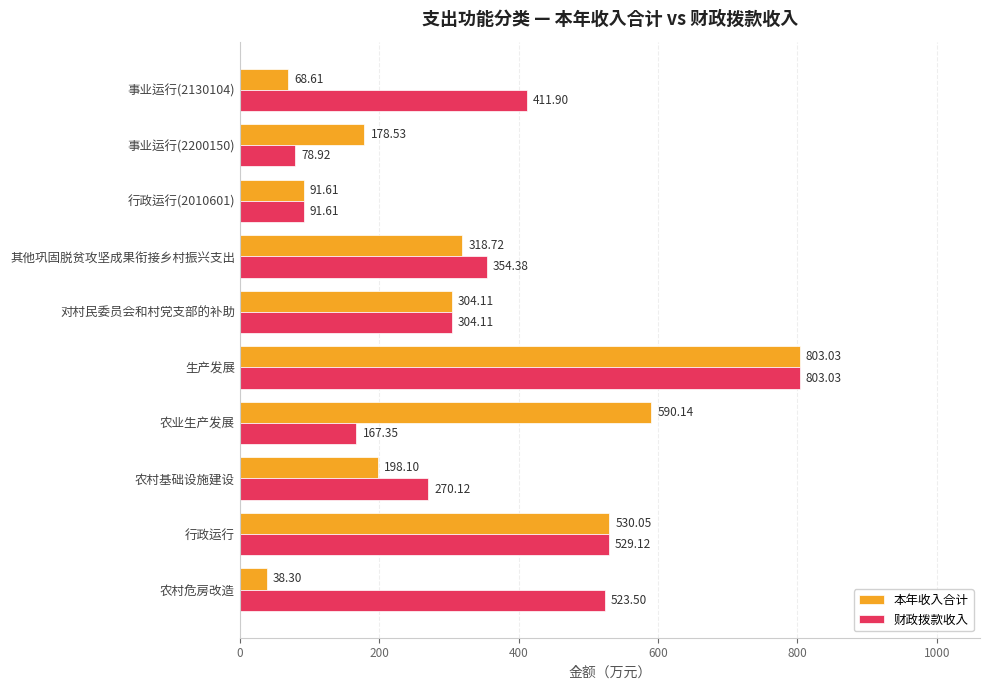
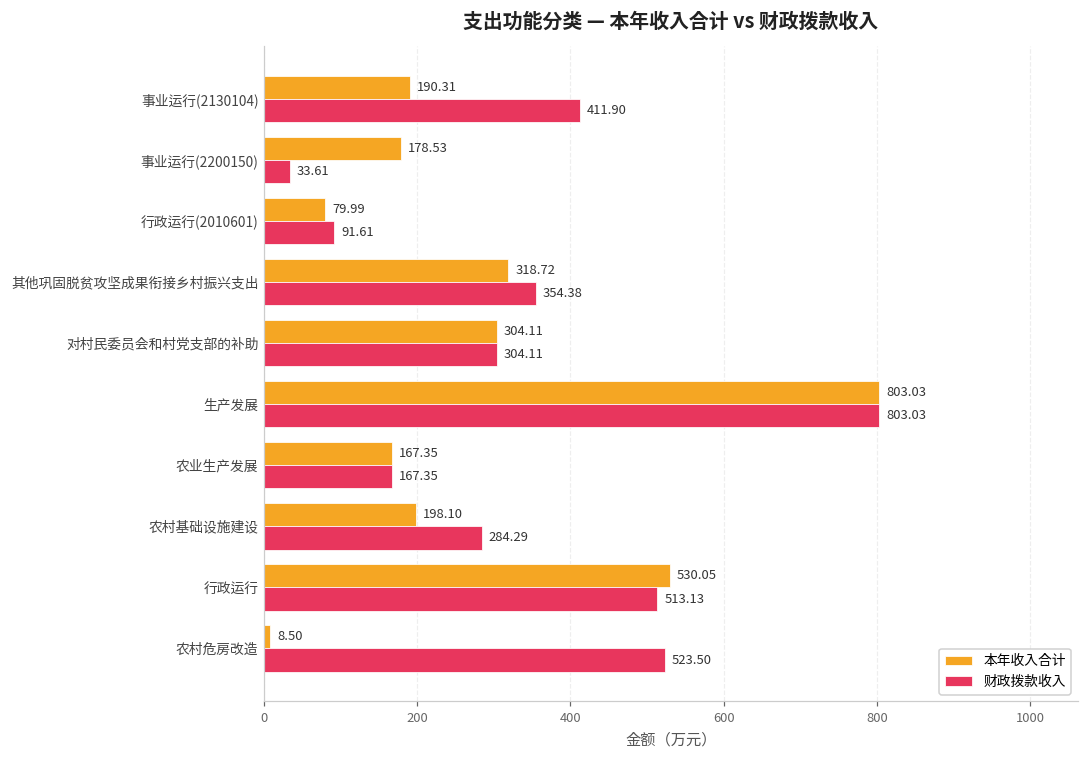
本年收入合计, 事业运行(2130104): 68.61 -> 190.31
财政拨款收入, 事业运行(2200150): 78.92 -> 33.61
本年收入合计, 行政运行(2010601): 91.61 -> 79.99
本年收入合计, 农业生产发展: 590.14 -> 167.35
财政拨款收入, 农村基础设施建设: 270.12 -> 284.29
财政拨款收入, 行政运行: 529.12 -> 513.13
本年收入合计, 农村危房改造: 38.30 -> 8.50
